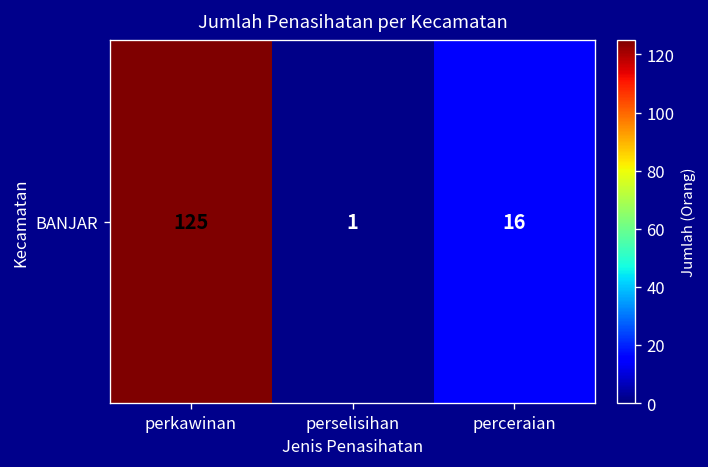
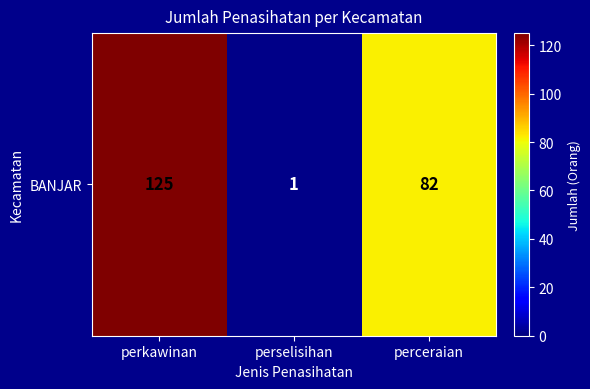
BANJAR, perceraian: 16 -> 82
